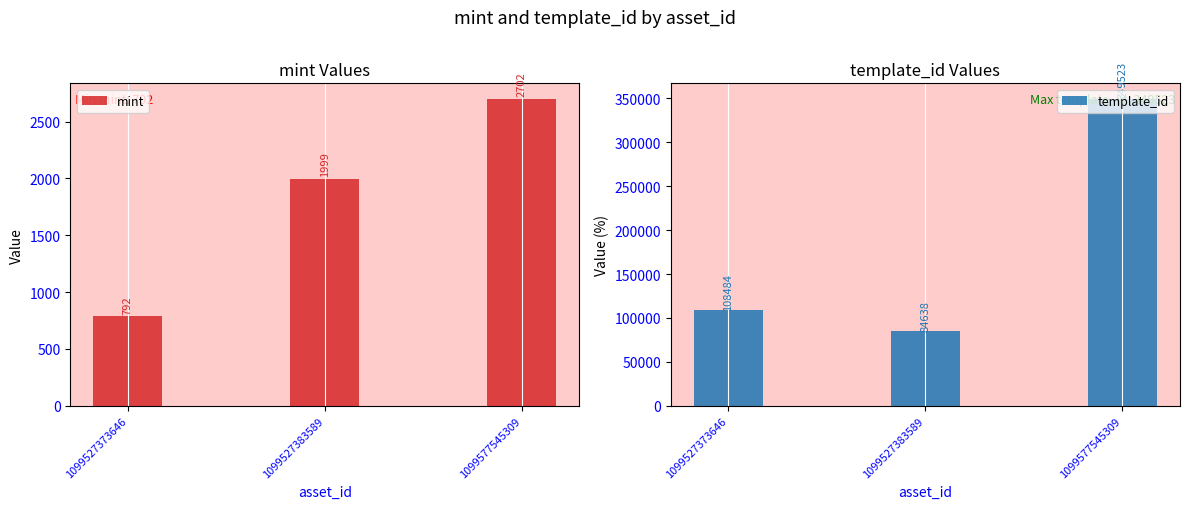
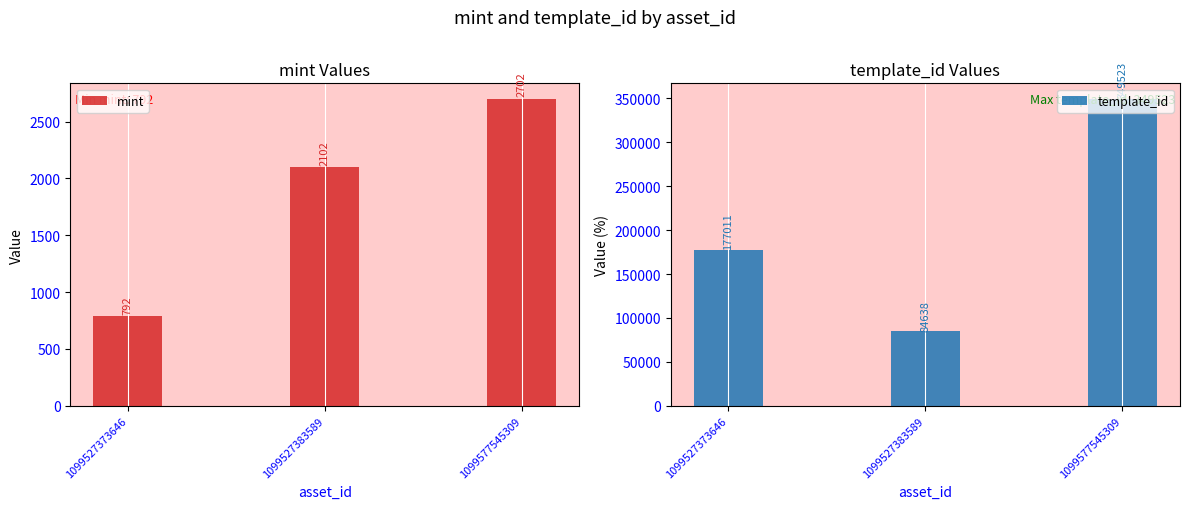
mint Values, 1099527383589: 1999 -> 2102
template_id Values, 1099527373646: 108484 -> 177011
